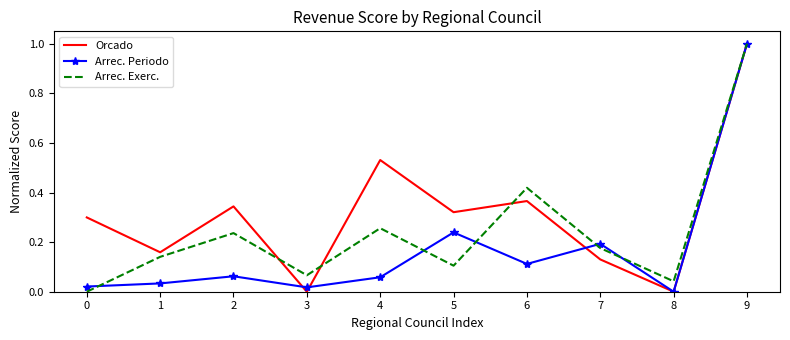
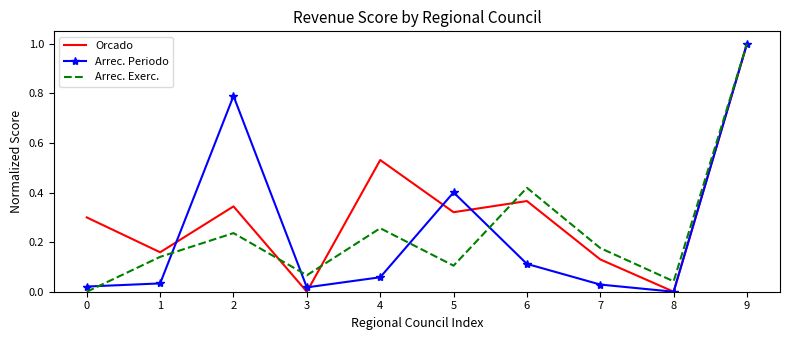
Arrec. Periodo, 2: 0.06 -> 0.79
Arrec. Periodo, 5: 0.24 -> 0.40
Arrec. Periodo, 7: 0.19 -> 0.03
